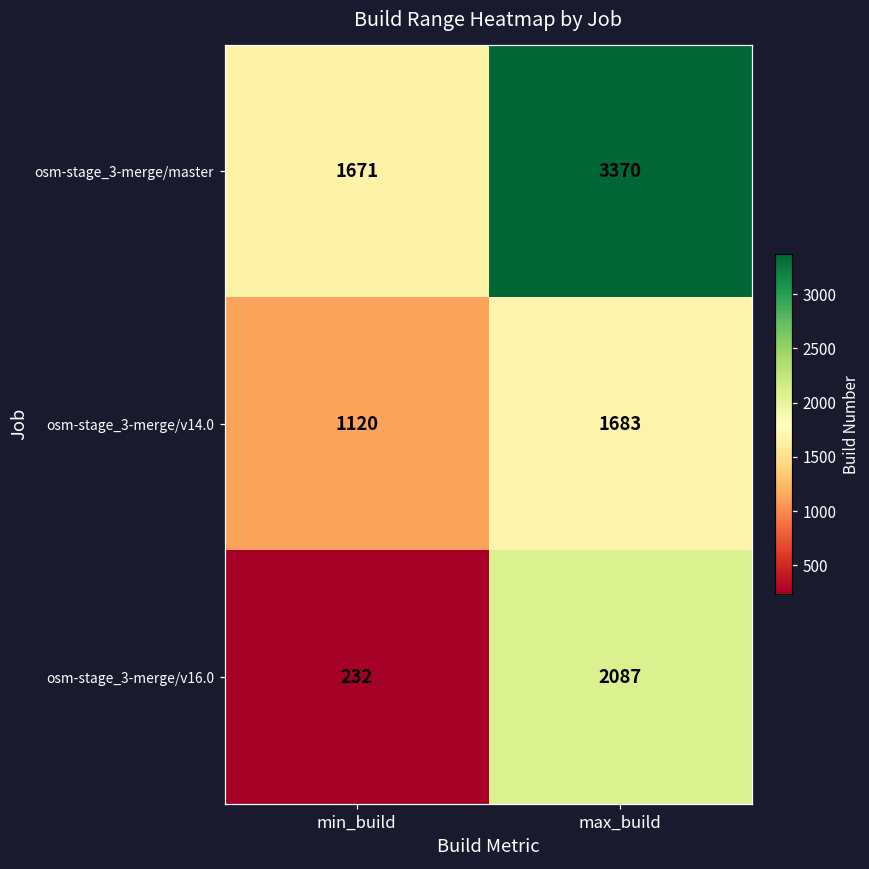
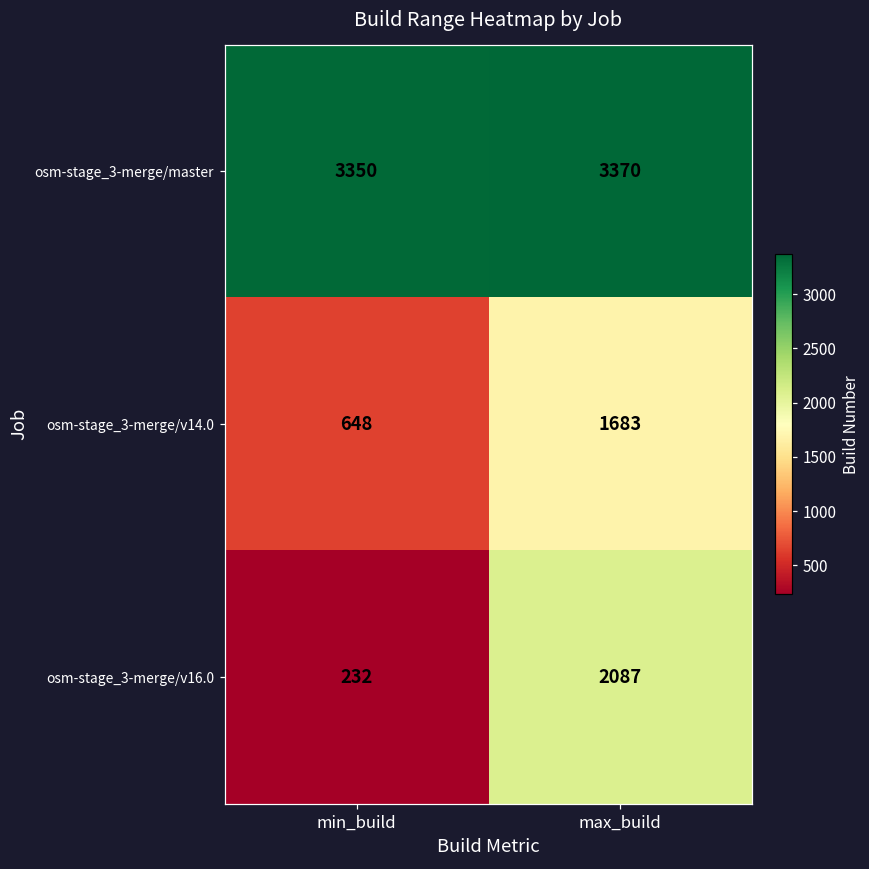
osm-stage_3-merge/master, min_build: 1671 -> 3350
osm-stage_3-merge/v14.0, min_build: 1120 -> 648
